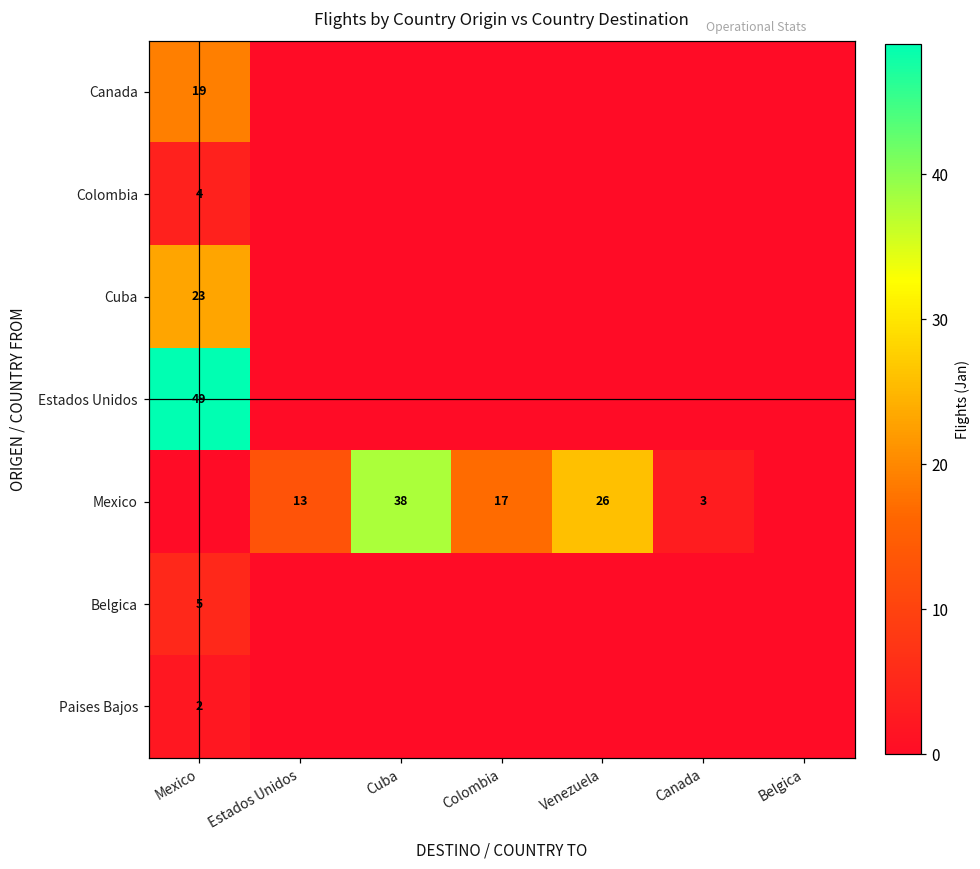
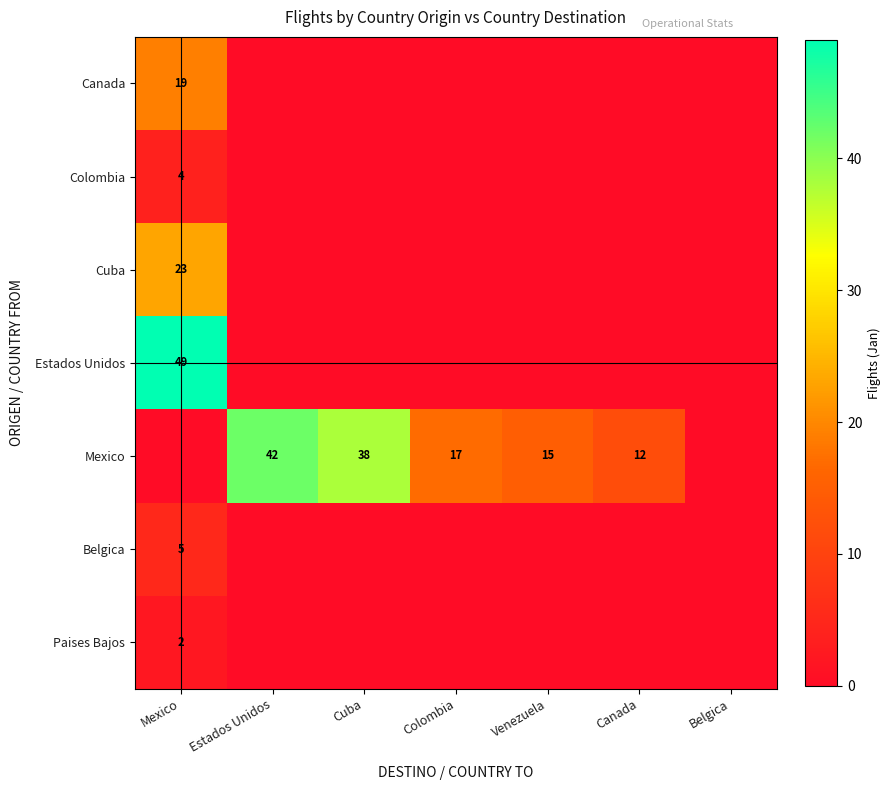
Mexico, Estados Unidos: 13 -> 42
Mexico, Venezuela: 26 -> 15
Mexico, Canada: 3 -> 12
